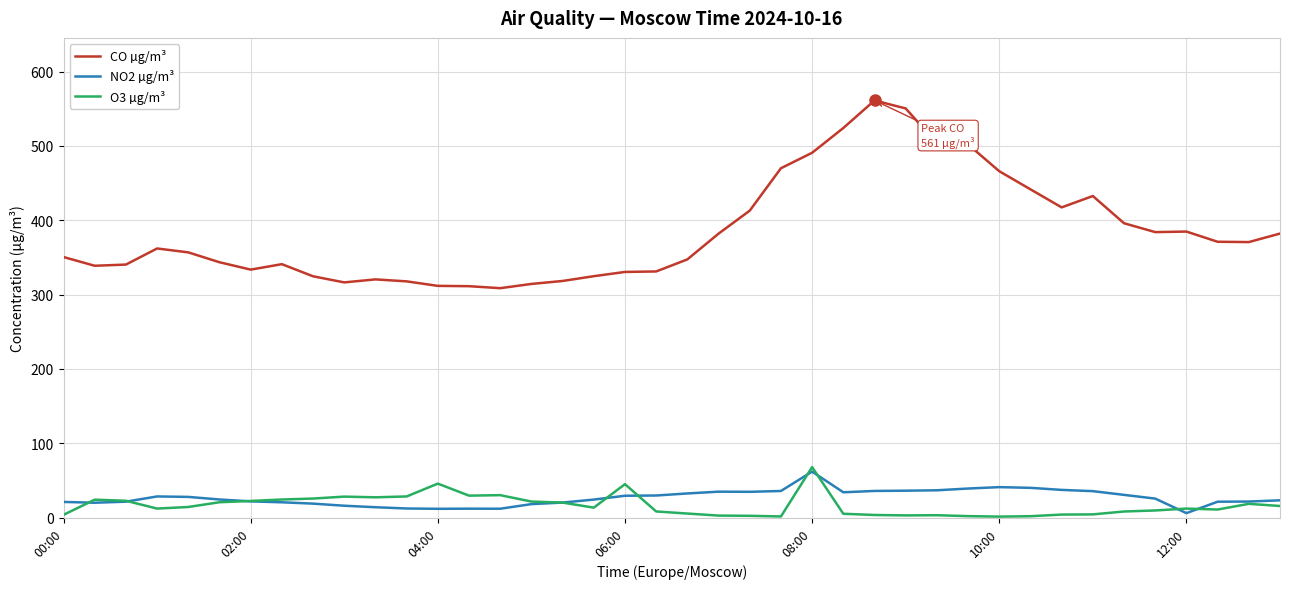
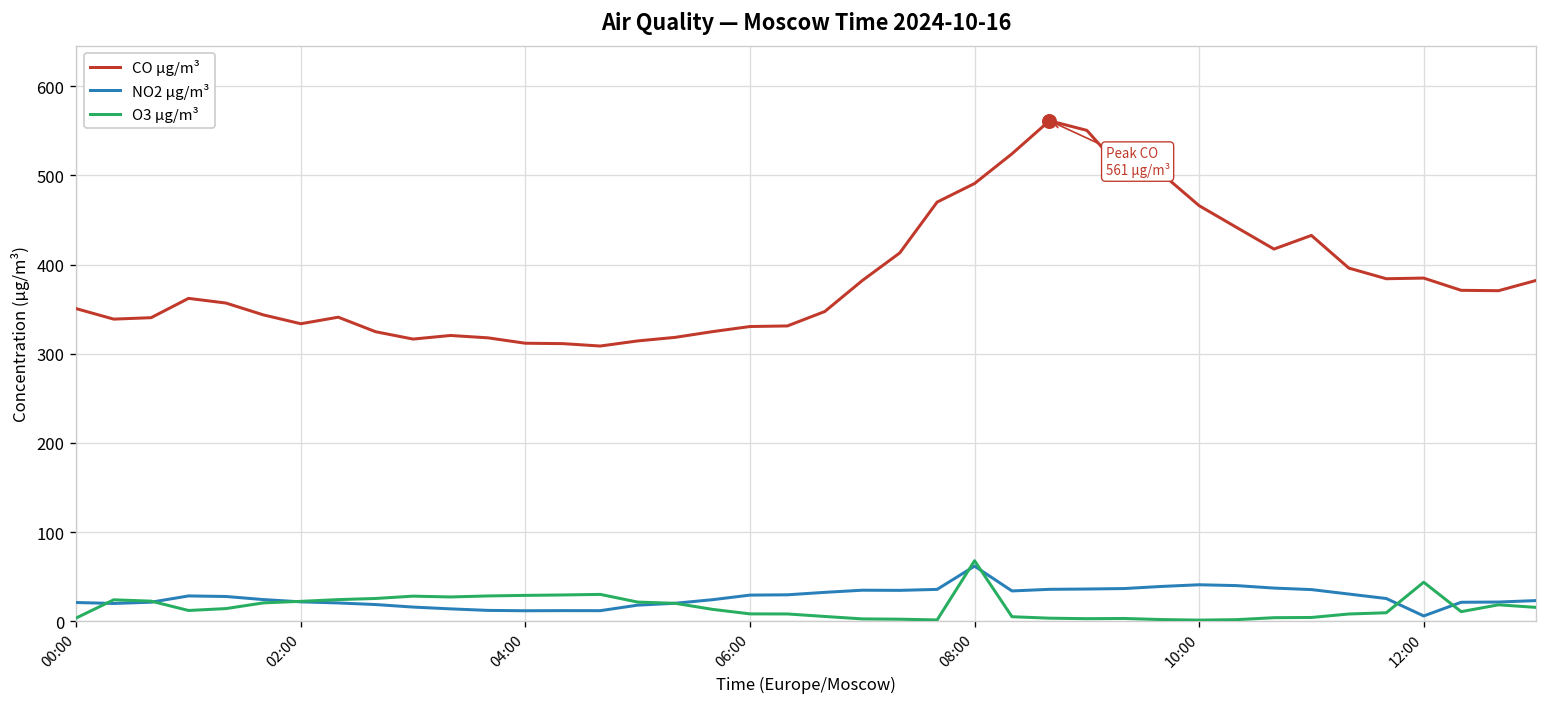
O3 µg/m³, 04:00: 50 -> 30
O3 µg/m³, 06:00: 40 -> 10
O3 µg/m³, 12:00: 10 -> 40
